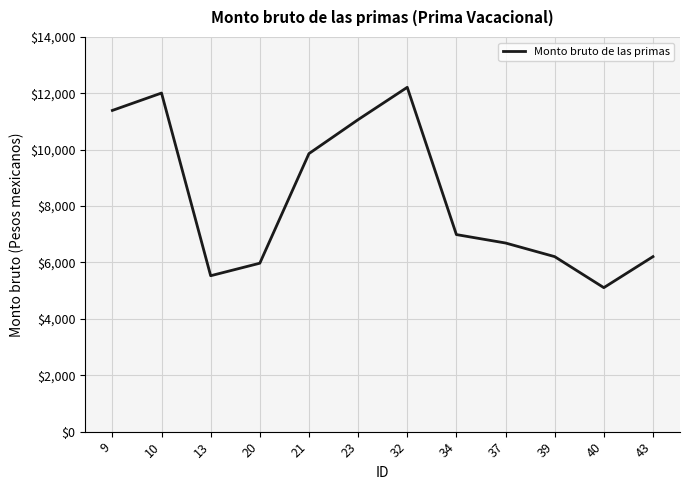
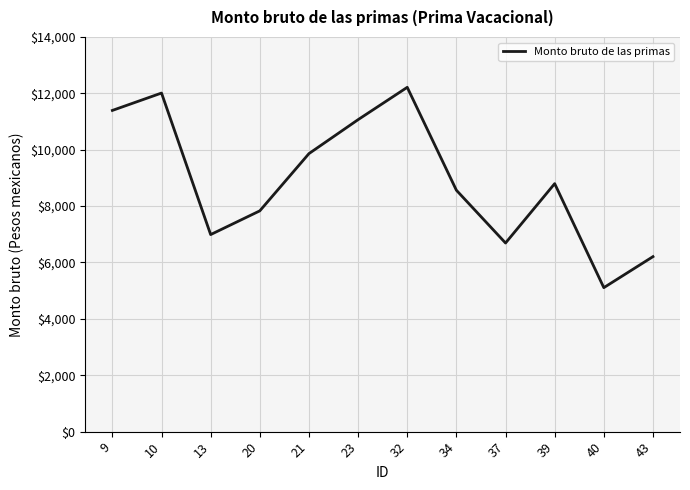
13: $5,500 -> $7,000
20: $6,000 -> $7,800
34: $7,000 -> $8,600
39: $6,200 -> $8,800
